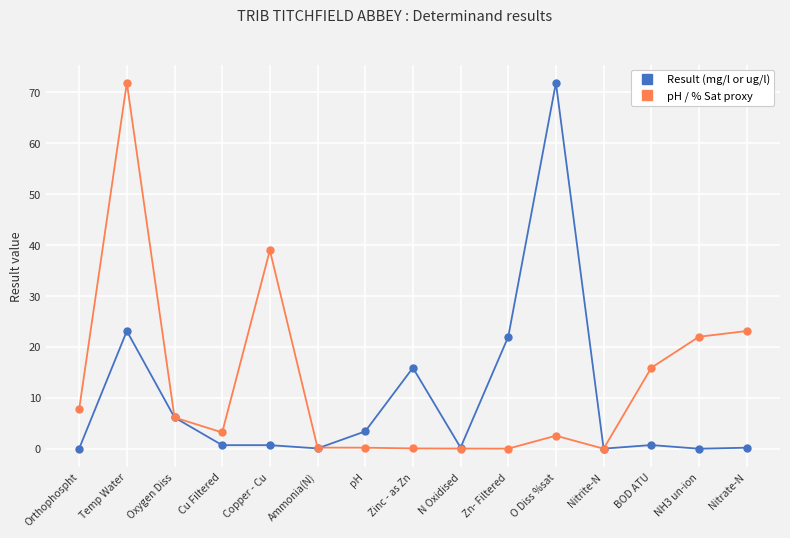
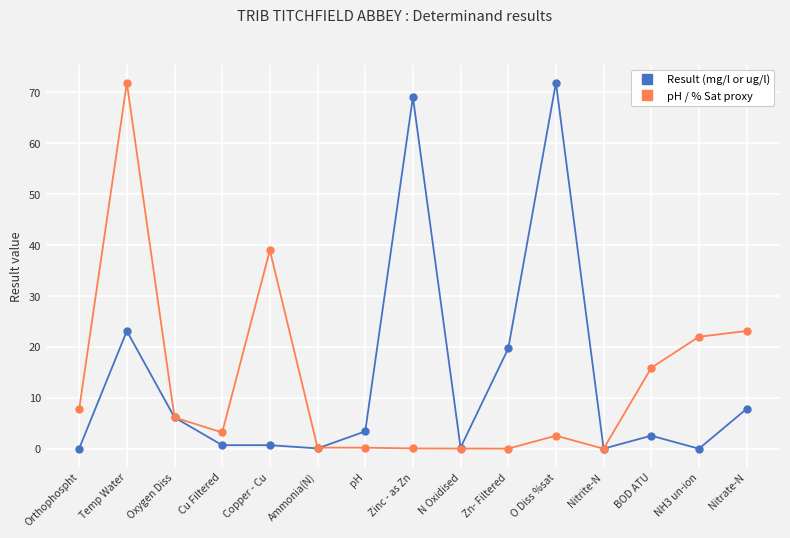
Result (mg/l or ug/l), Zinc - as Zn: 16 -> 69
Result (mg/l or ug/l), Zn- Filtered: 22 -> 20
Result (mg/l or ug/l), BOD ATU: 1 -> 3
Result (mg/l or ug/l), Nitrate-N: 0 -> 8
